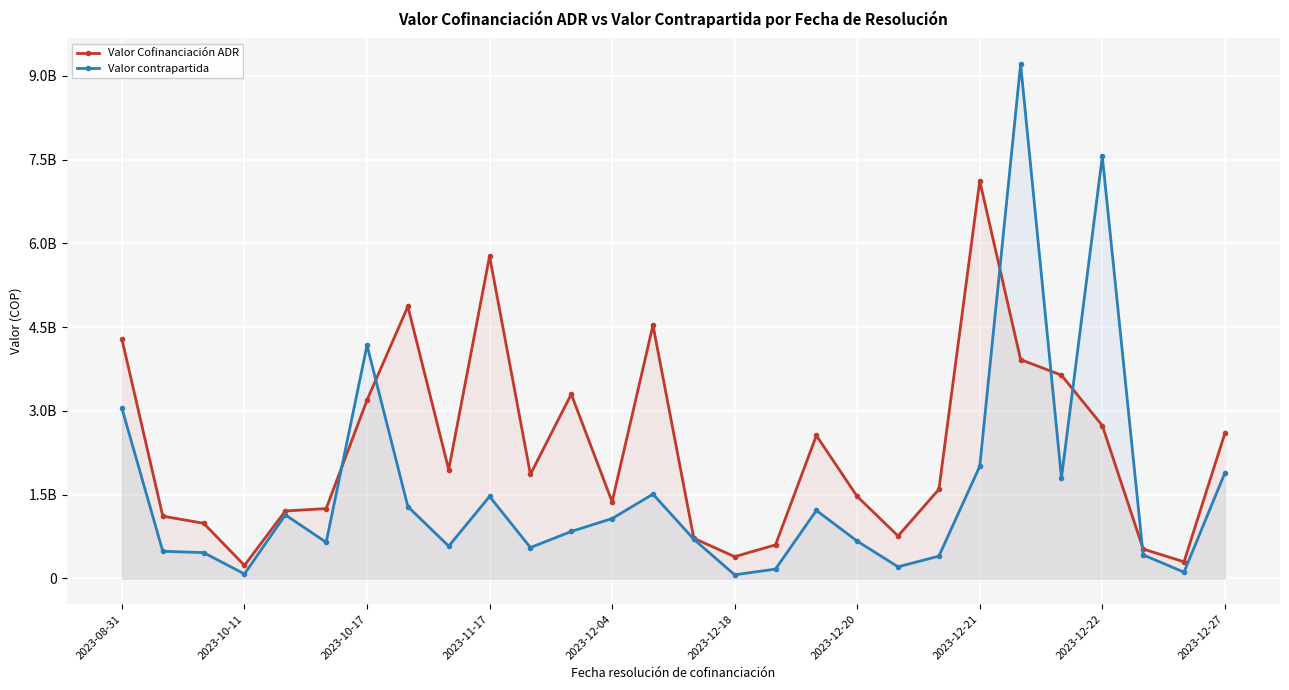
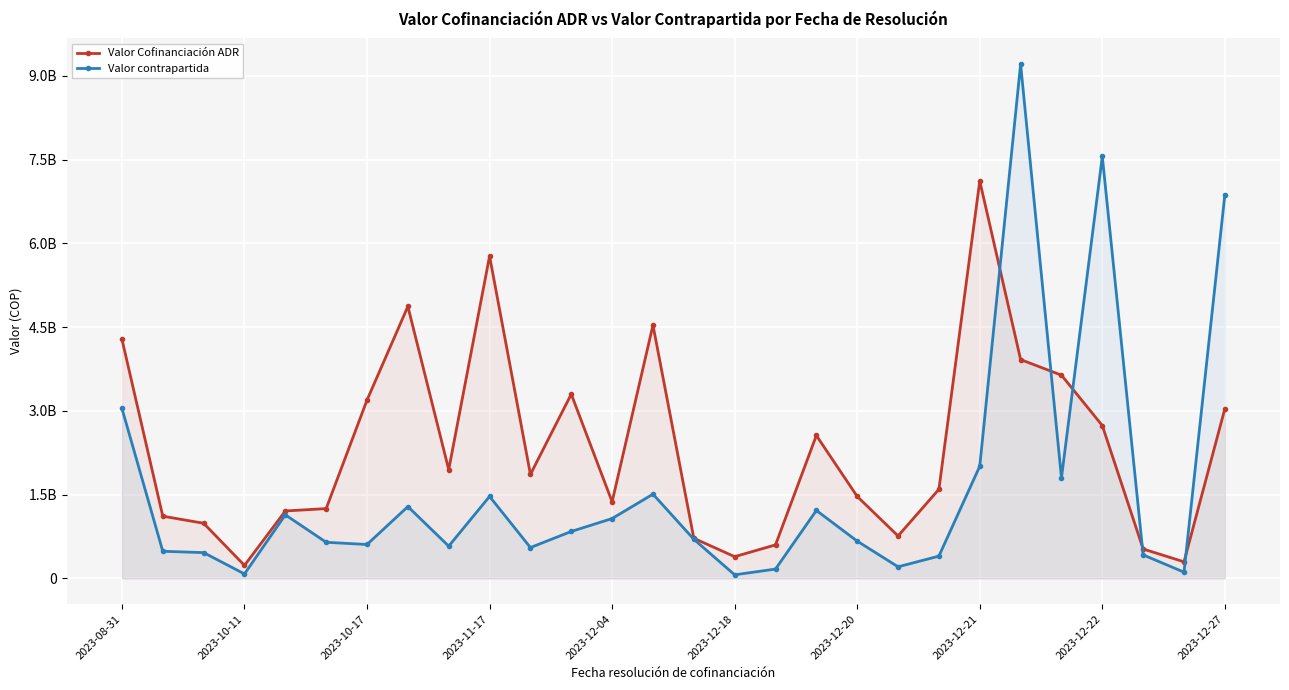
Valor contrapartida, 2023-10-17: 4200000000 -> 600000000
Valor Cofinanciación ADR, 2023-12-27: 2600000000 -> 3000000000
Valor contrapartida, 2023-12-27: 1900000000 -> 6900000000
